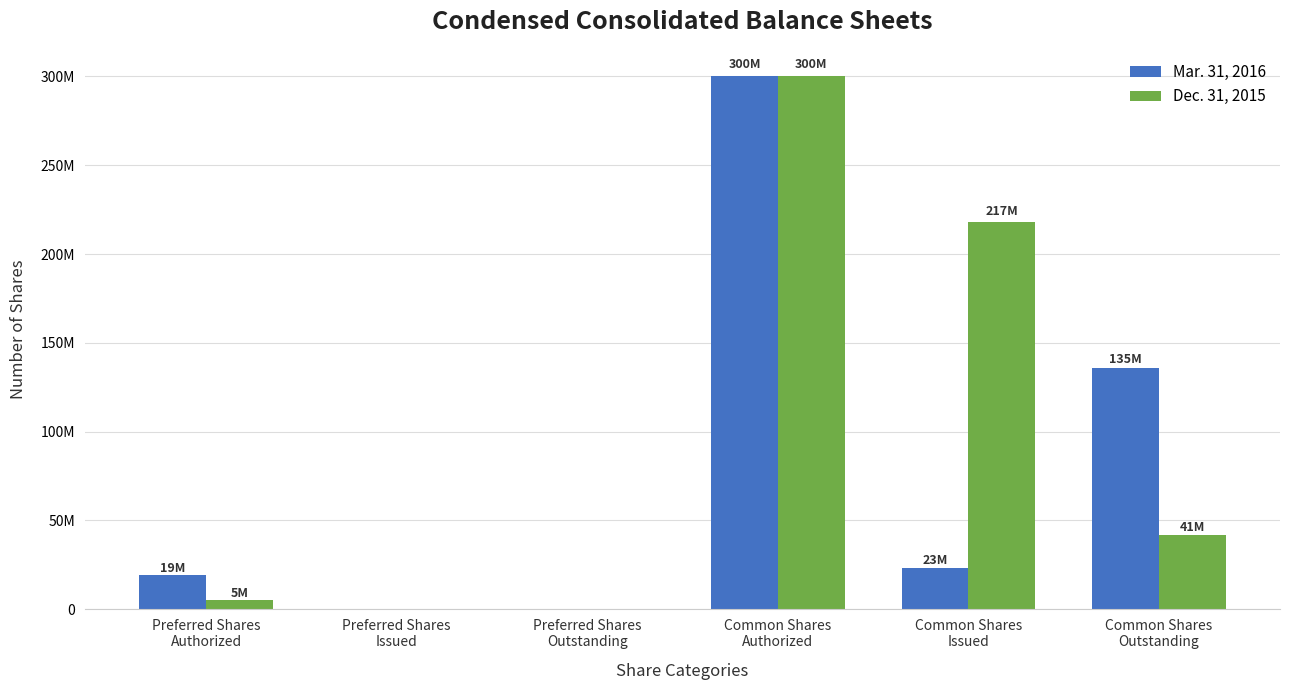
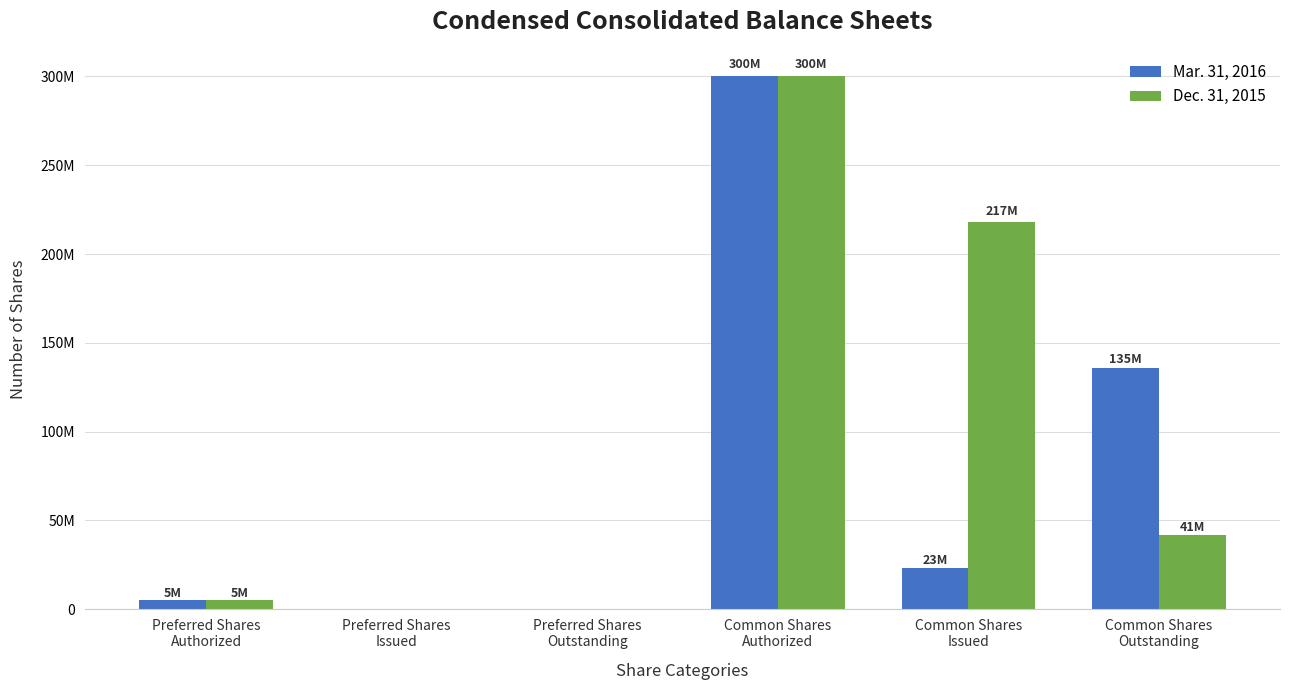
Mar. 31, 2016, Preferred Shares Authorized: 19M -> 5M
